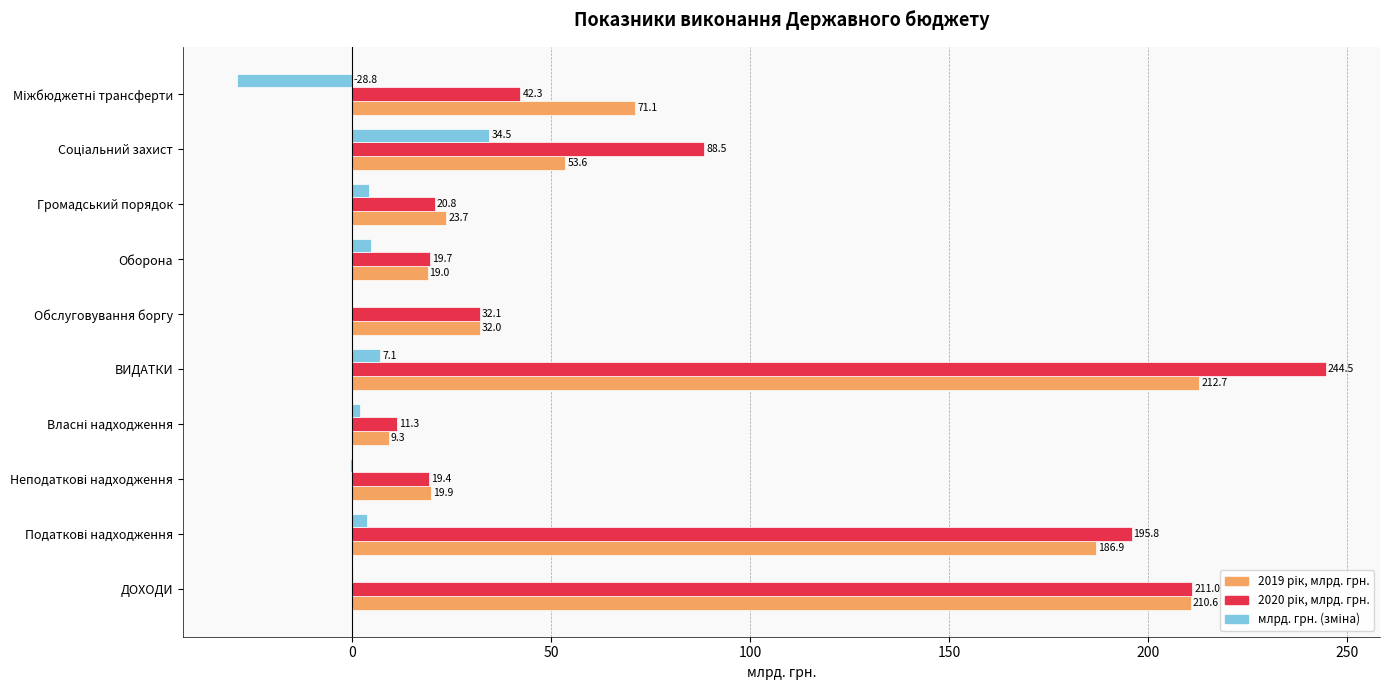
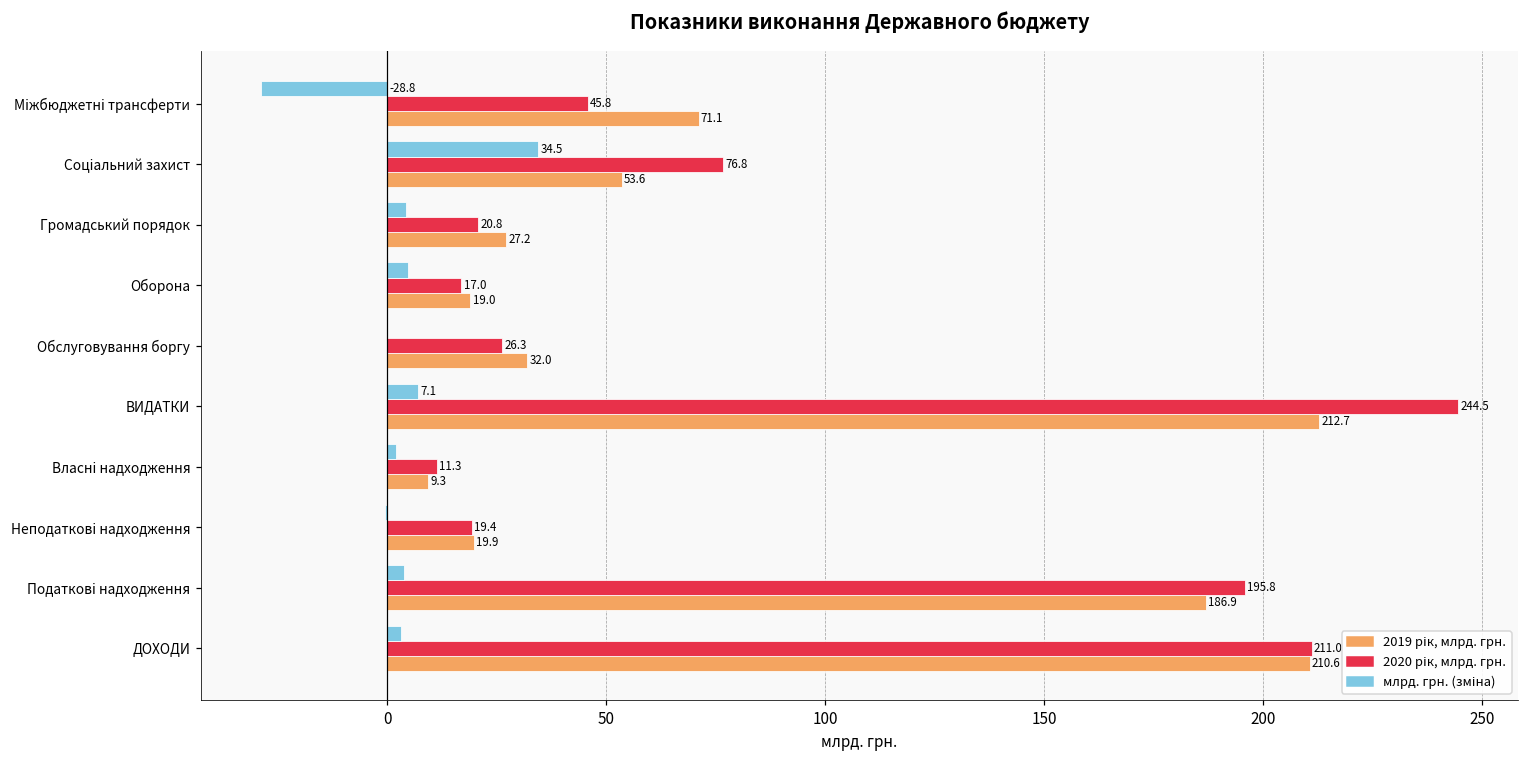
2020 рік, млрд. грн., Міжбюджетні трансферти: 42.3 -> 45.8
2020 рік, млрд. грн., Соціальний захист: 88.5 -> 76.8
2019 рік, млрд. грн., Громадський порядок: 23.7 -> 27.2
2020 рік, млрд. грн., Оборона: 19.7 -> 17.0
2020 рік, млрд. грн., Обслуговування боргу: 32.1 -> 26.3
млрд. грн. (зміна), ДОХОДИ: 0 -> 3
